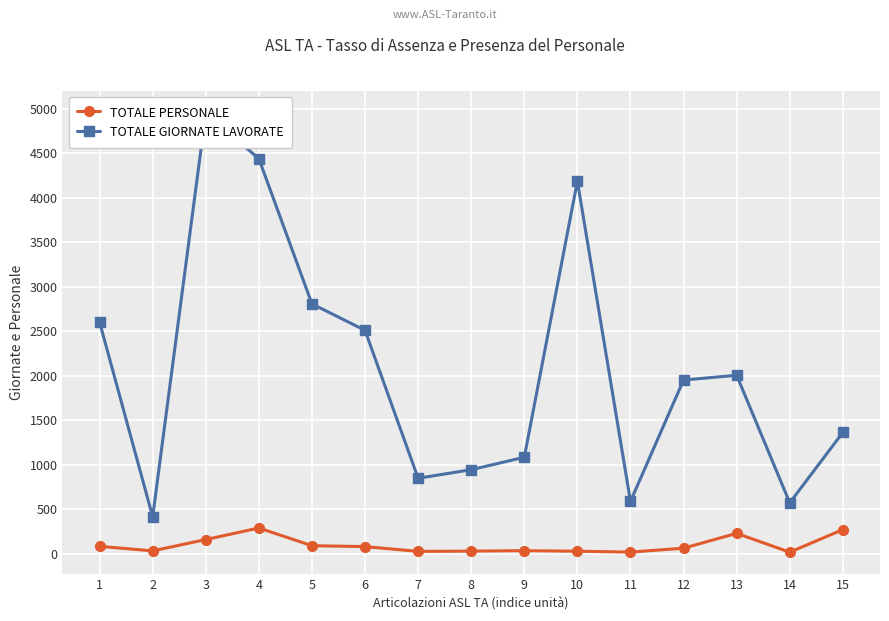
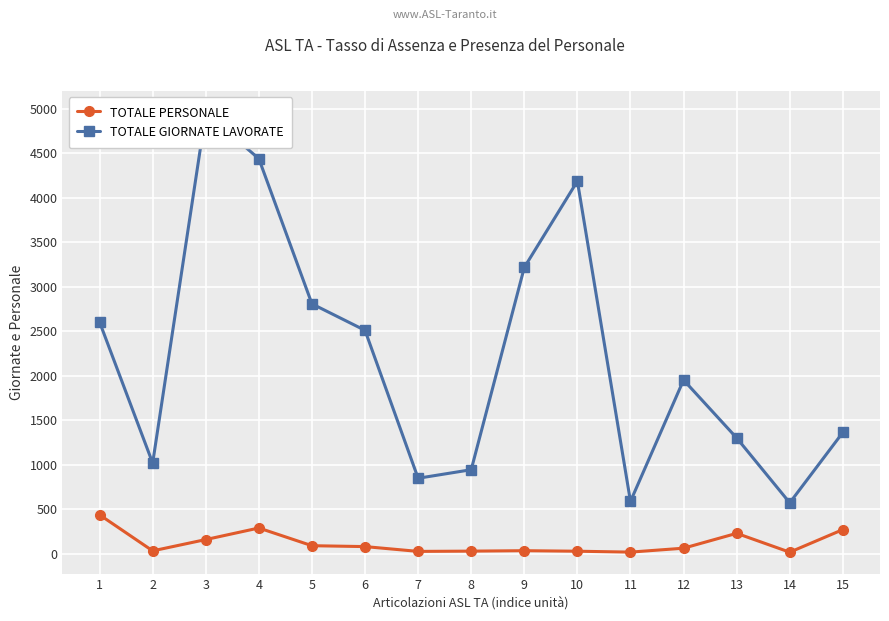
TOTALE PERSONALE, 1: 100 -> 400
TOTALE GIORNATE LAVORATE, 2: 400 -> 1000
TOTALE GIORNATE LAVORATE, 9: 1100 -> 3200
TOTALE GIORNATE LAVORATE, 13: 2000 -> 1300
